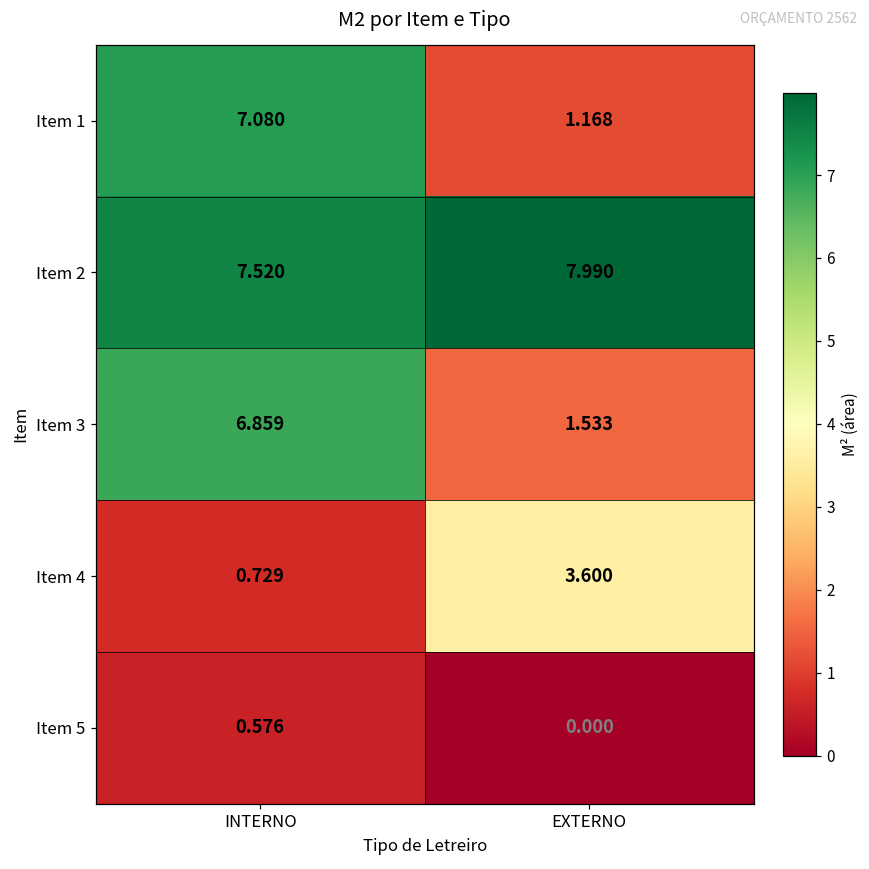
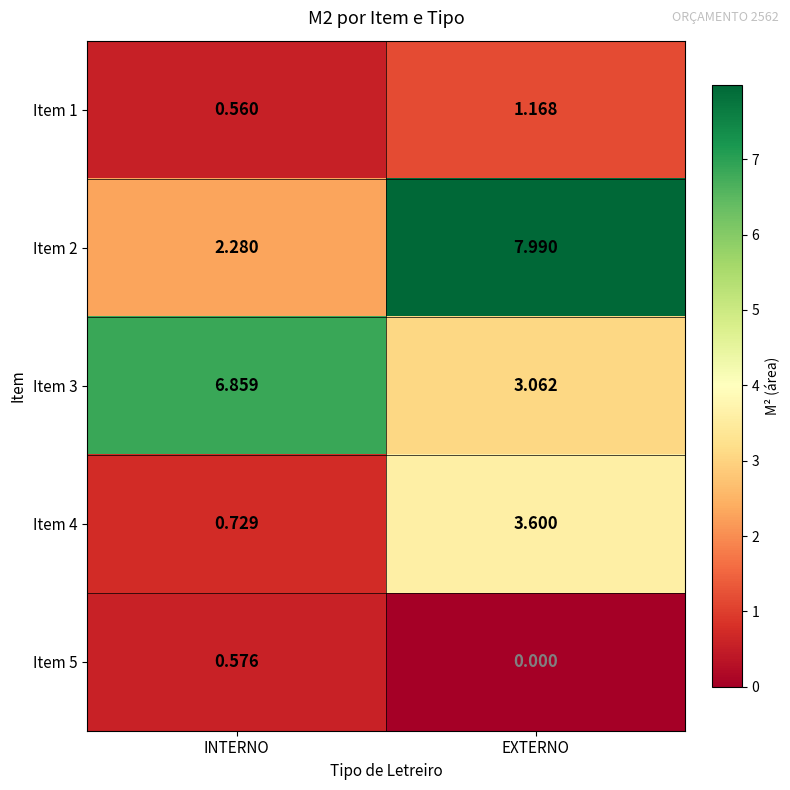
Item 1, INTERNO: 7.080 -> 0.560
Item 2, INTERNO: 7.520 -> 2.280
Item 3, EXTERNO: 1.533 -> 3.062
